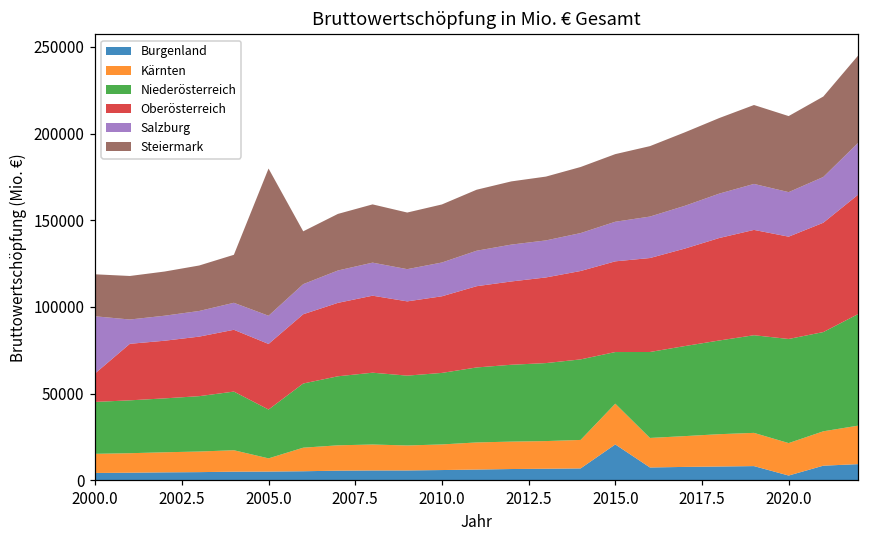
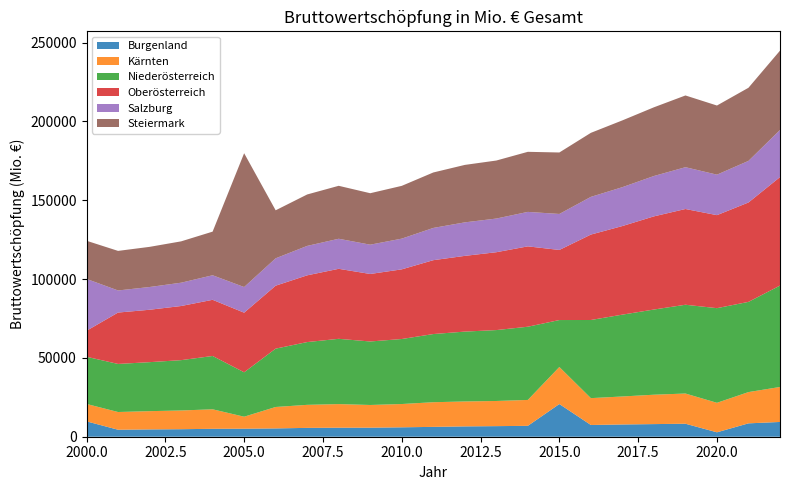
Burgenland, 2000.0: 4000 -> 10000
Oberösterreich, 2015.0: 52000 -> 44000
